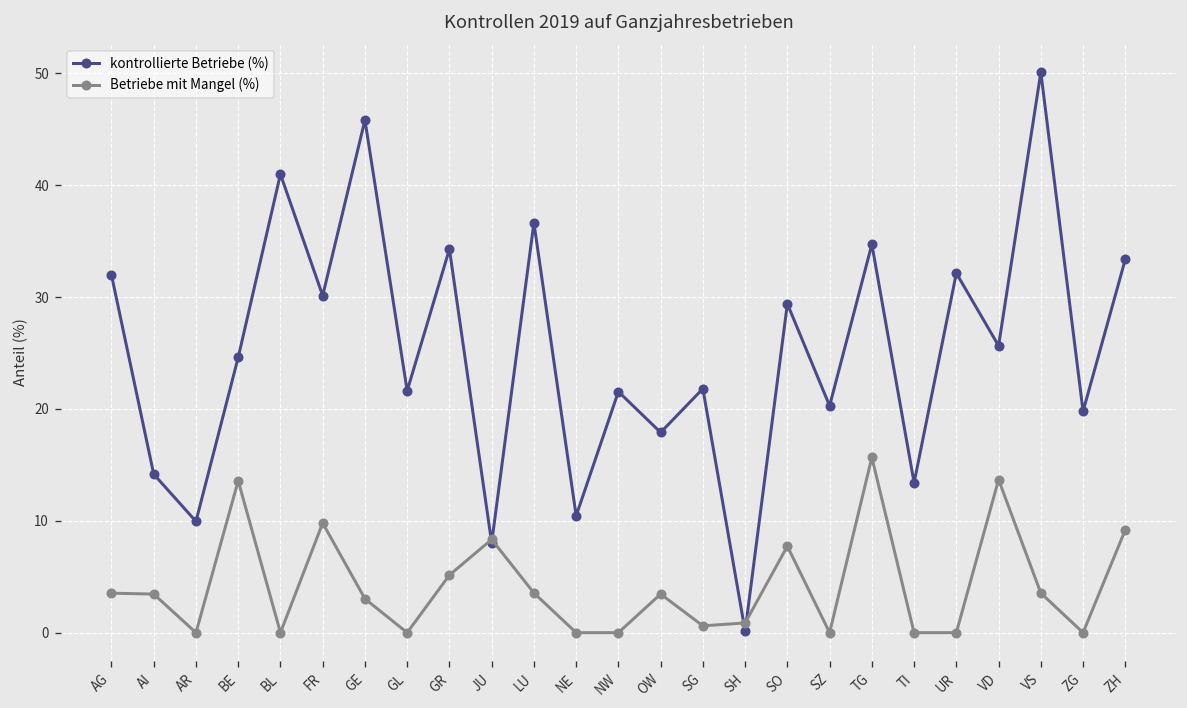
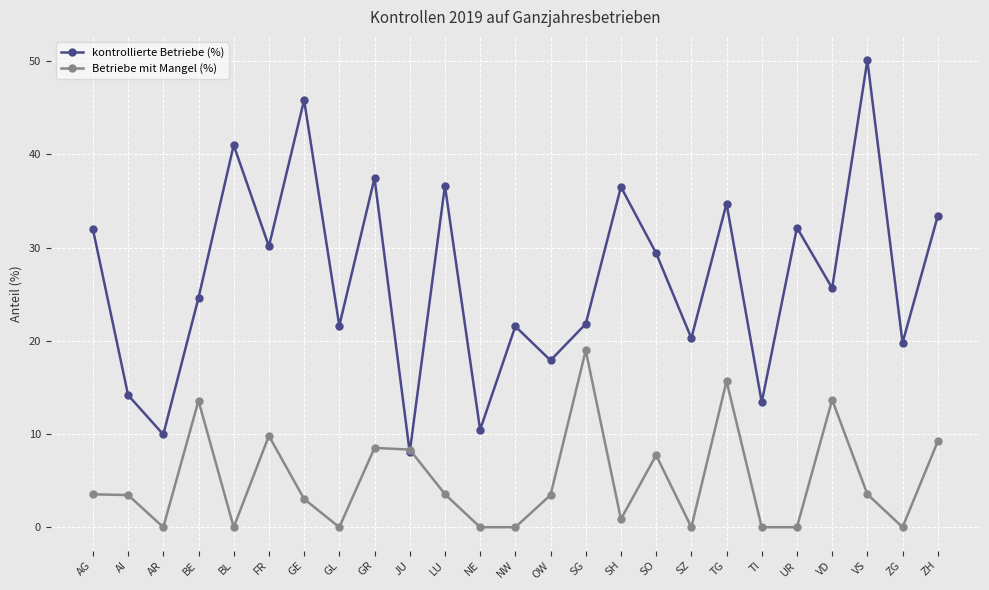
kontrollierte Betriebe (%), GR: 34 -> 37
Betriebe mit Mangel (%), GR: 5 -> 9
Betriebe mit Mangel (%), SG: 1 -> 19
kontrollierte Betriebe (%), SH: 0 -> 37
